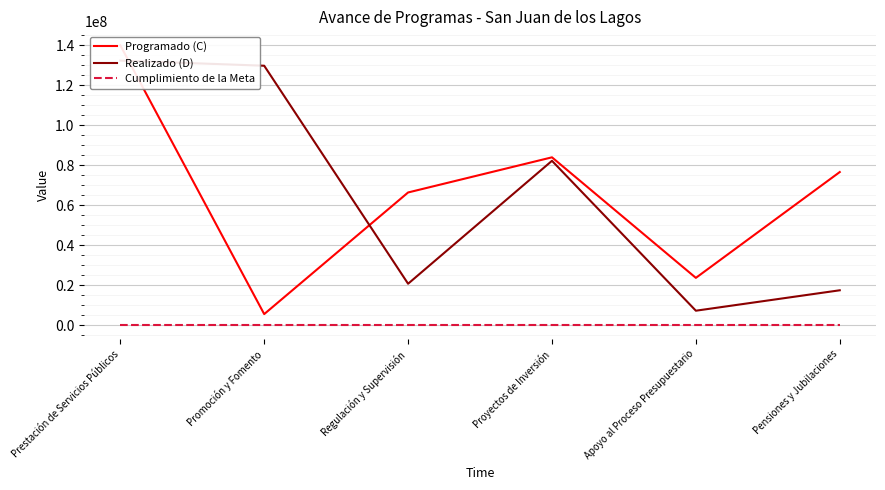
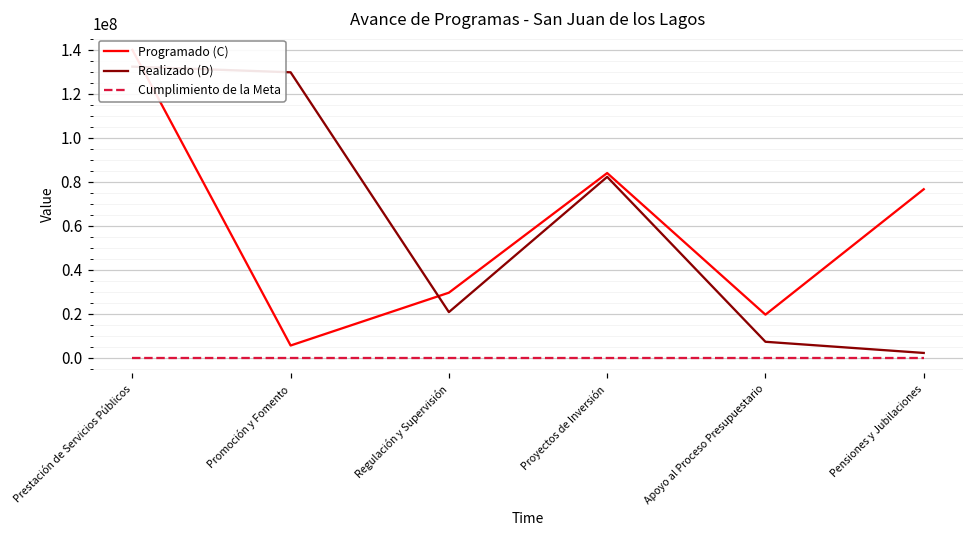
Programado (C), Regulación y Supervisión: 66000000 -> 30000000
Programado (C), Apoyo al Proceso Presupuestario: 24000000 -> 20000000
Realizado (D), Pensiones y Jubilaciones: 17000000 -> 2000000
